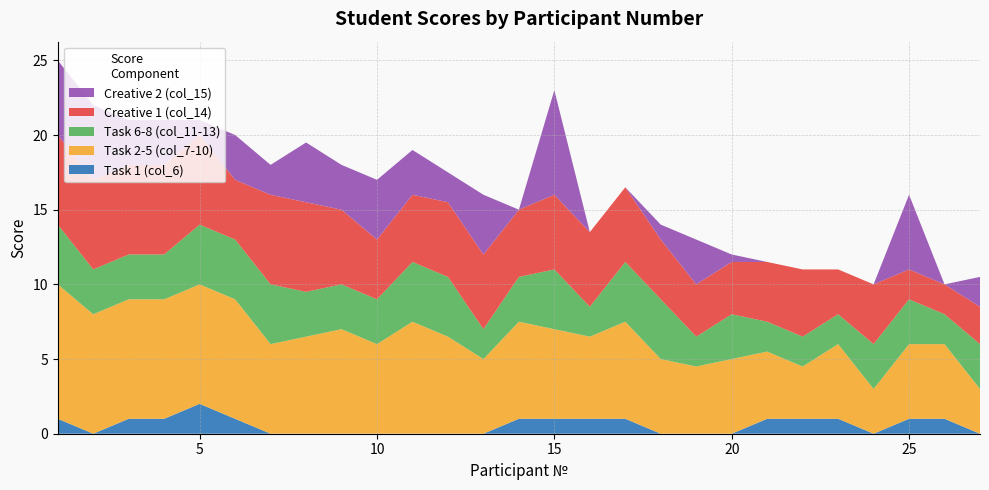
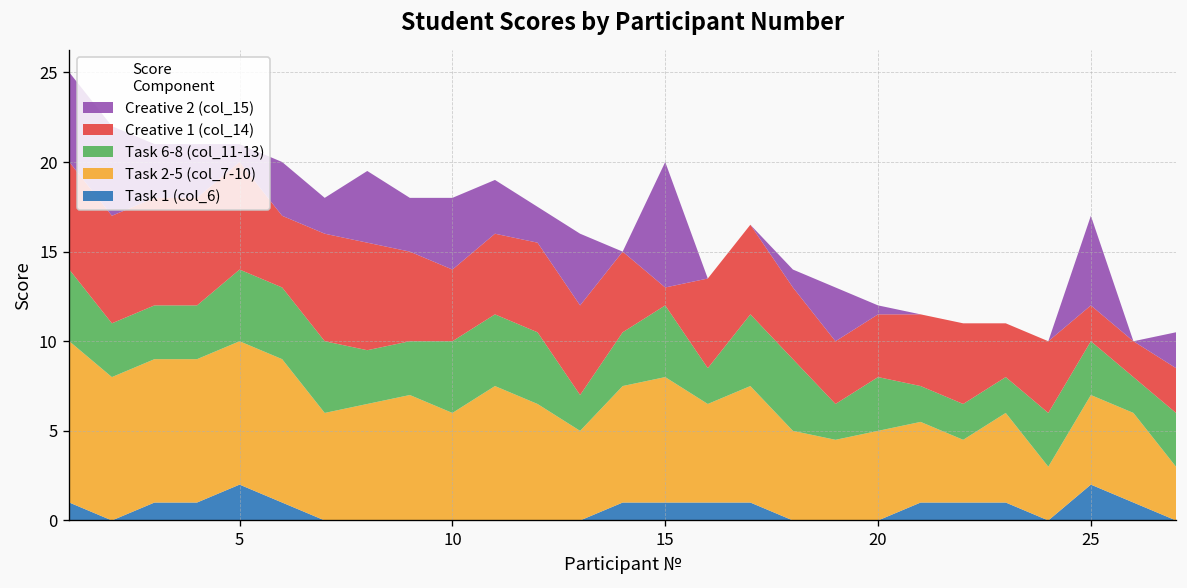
Task 6-8 (col_11-13), 10: 3 -> 4
Task 2-5 (col_7-10), 15: 6 -> 7
Creative 1 (col_14), 15: 5 -> 1
Task 1 (col_6), 25: 1 -> 2
